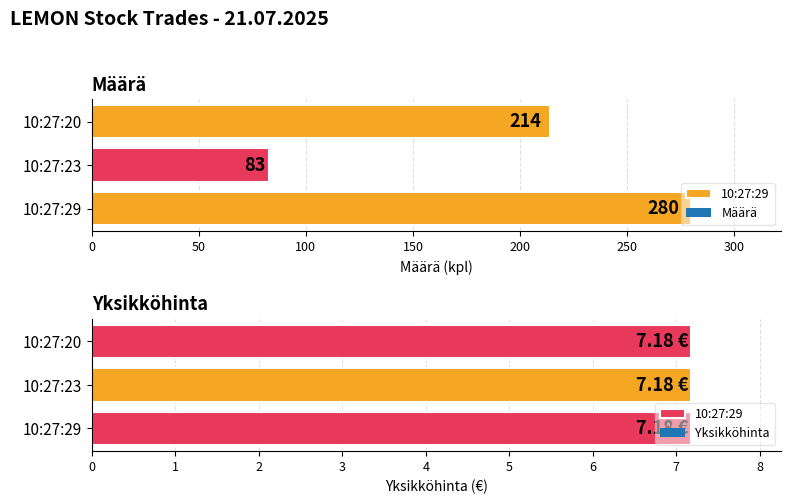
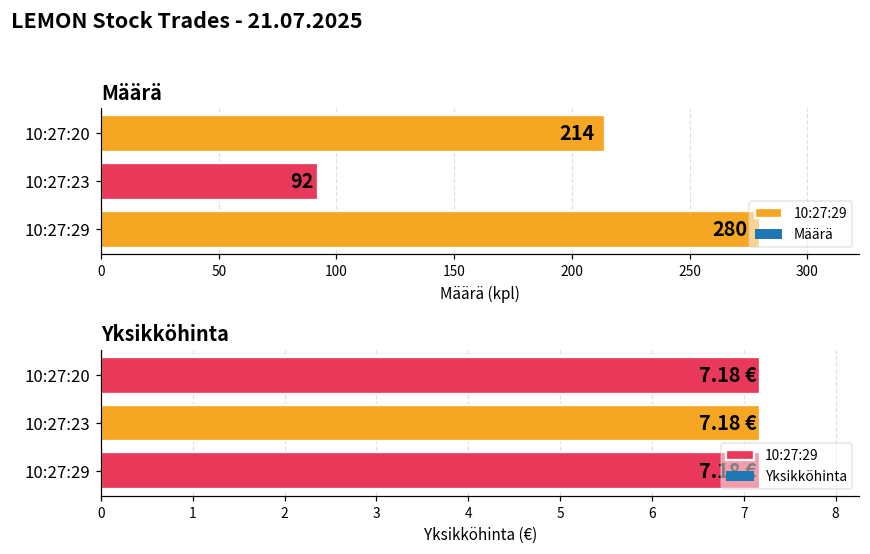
Määrä, 10:27:23: 83 -> 92
